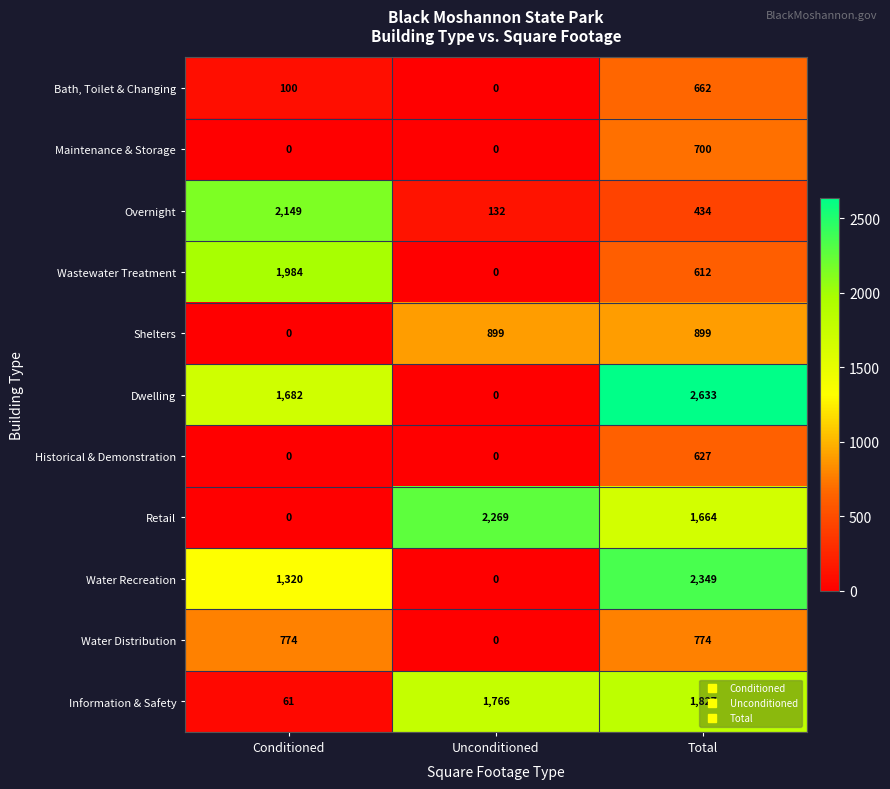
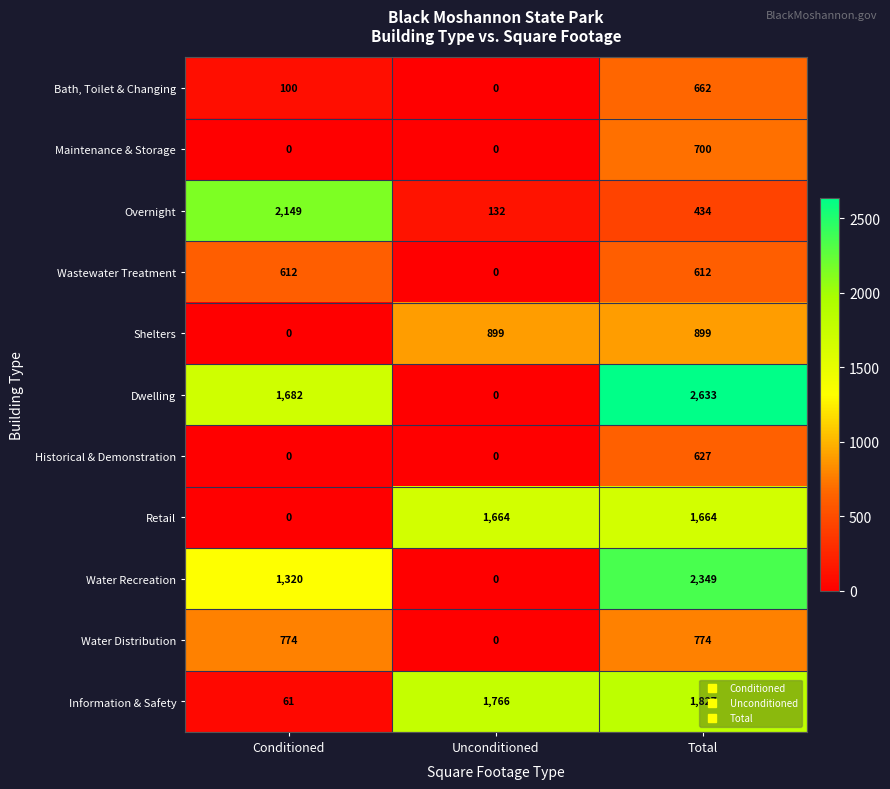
Wastewater Treatment, Conditioned: 1,984 -> 612
Retail, Unconditioned: 2,269 -> 1,664
